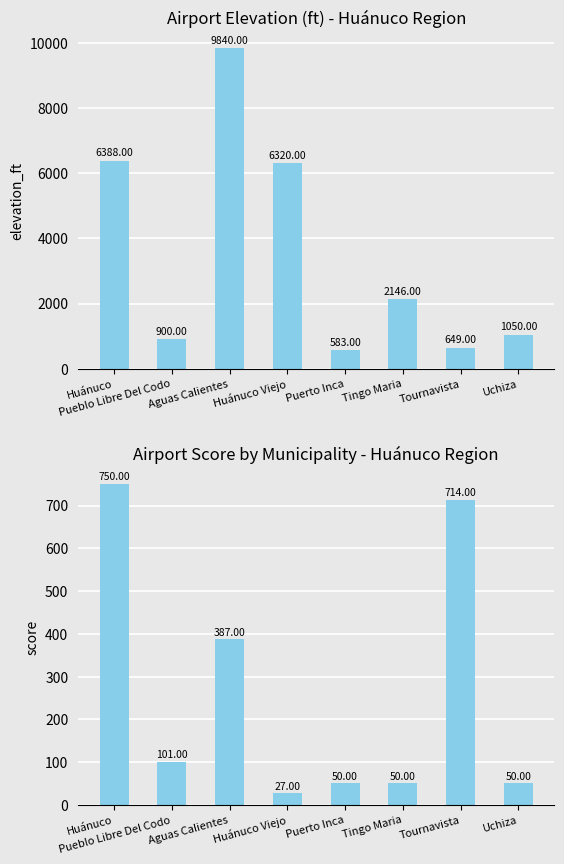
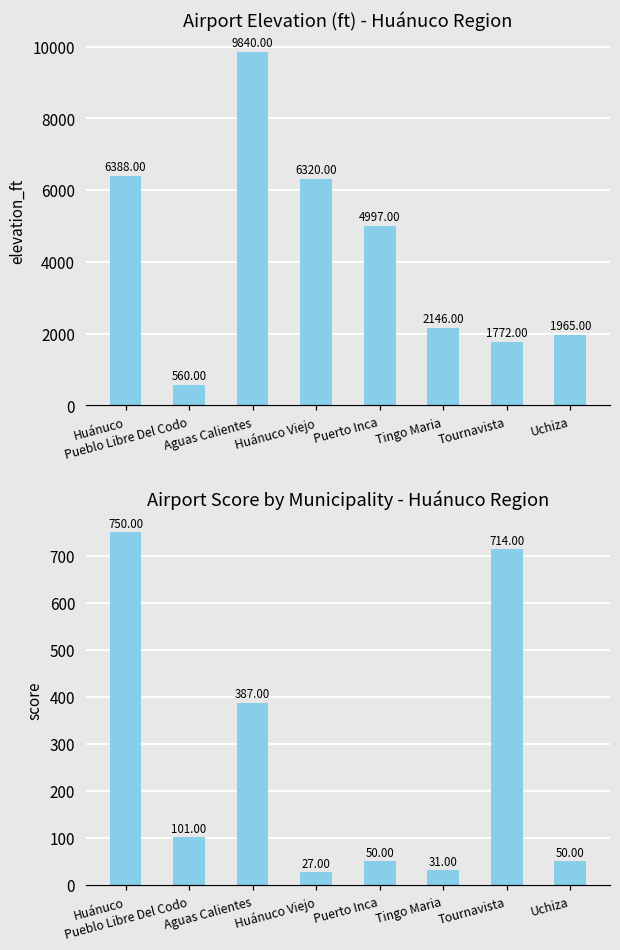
Airport Elevation (ft) - Huánuco Region, Pueblo Libre Del Codo: 900.00 -> 560.00
Airport Elevation (ft) - Huánuco Region, Puerto Inca: 583.00 -> 4997.00
Airport Elevation (ft) - Huánuco Region, Tournavista: 649.00 -> 1772.00
Airport Elevation (ft) - Huánuco Region, Uchiza: 1050.00 -> 1965.00
Airport Score by Municipality - Huánuco Region, Tingo Maria: 50.00 -> 31.00
